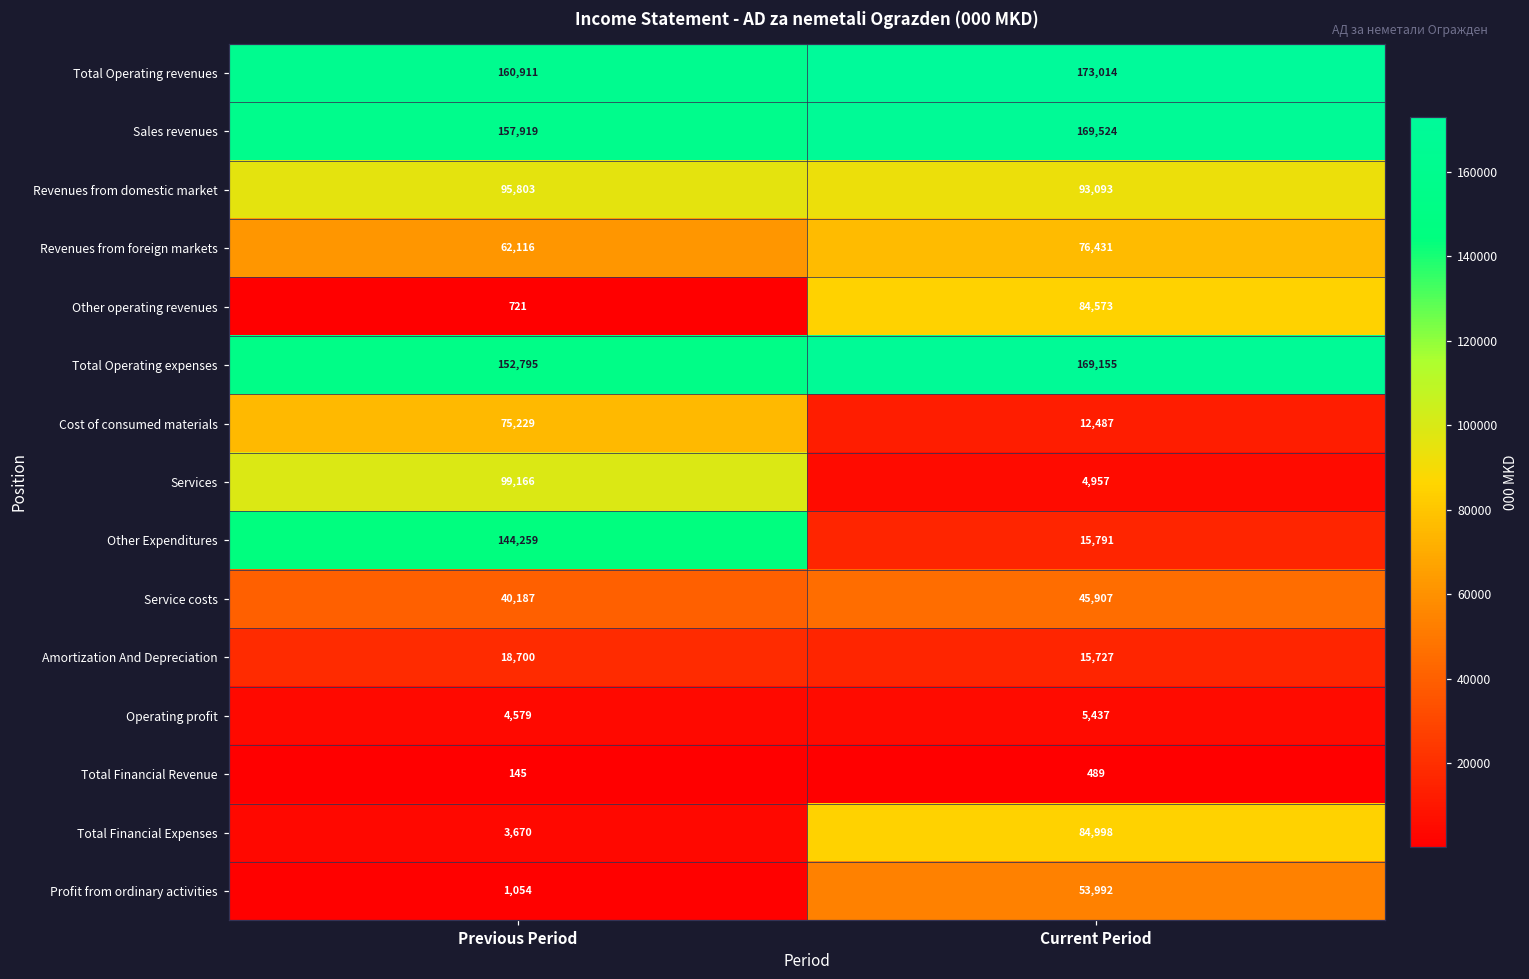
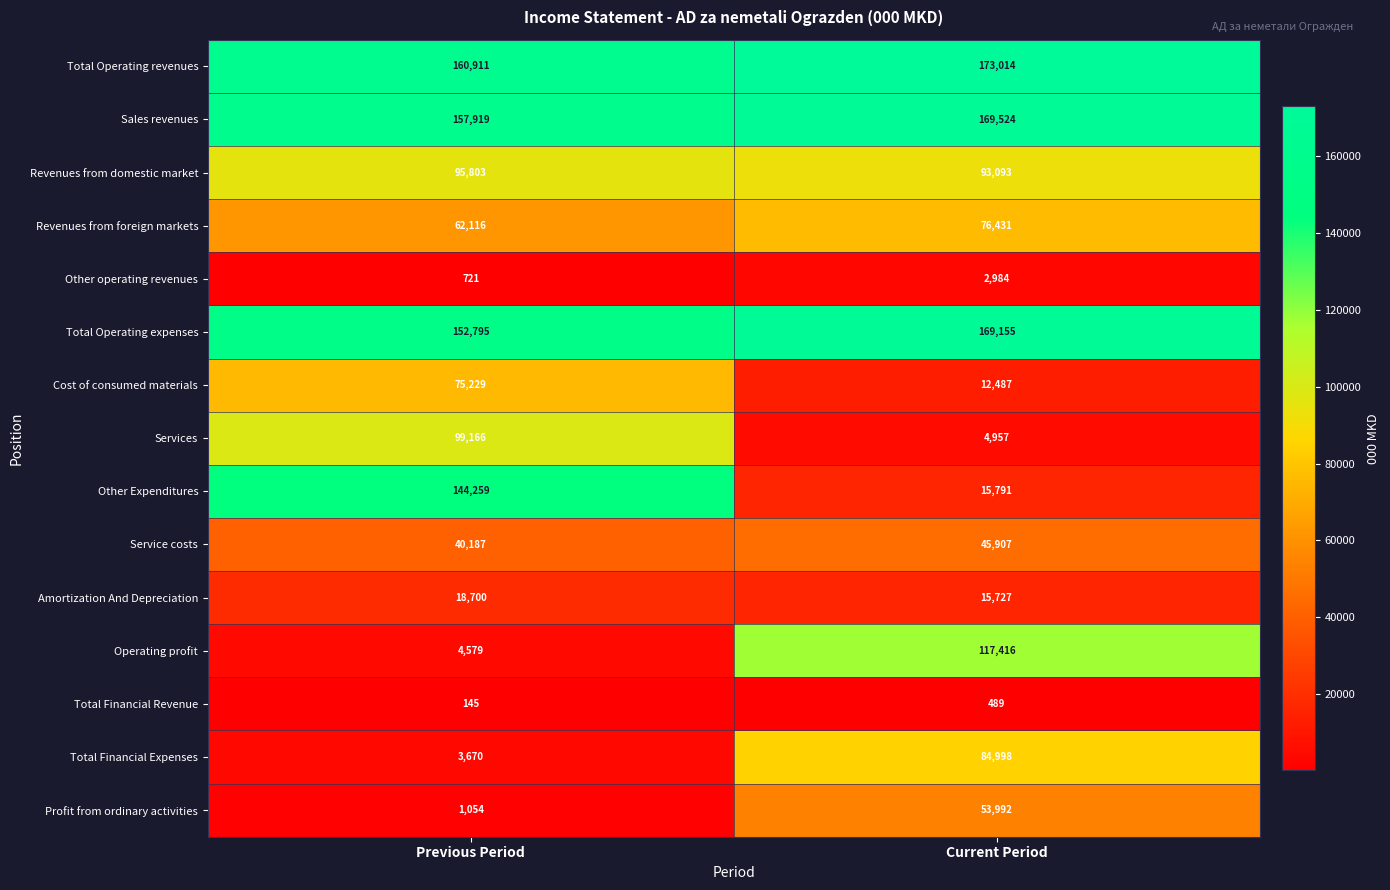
Other operating revenues, Current Period: 84,573 -> 2,984
Operating profit, Current Period: 5,437 -> 117,416
